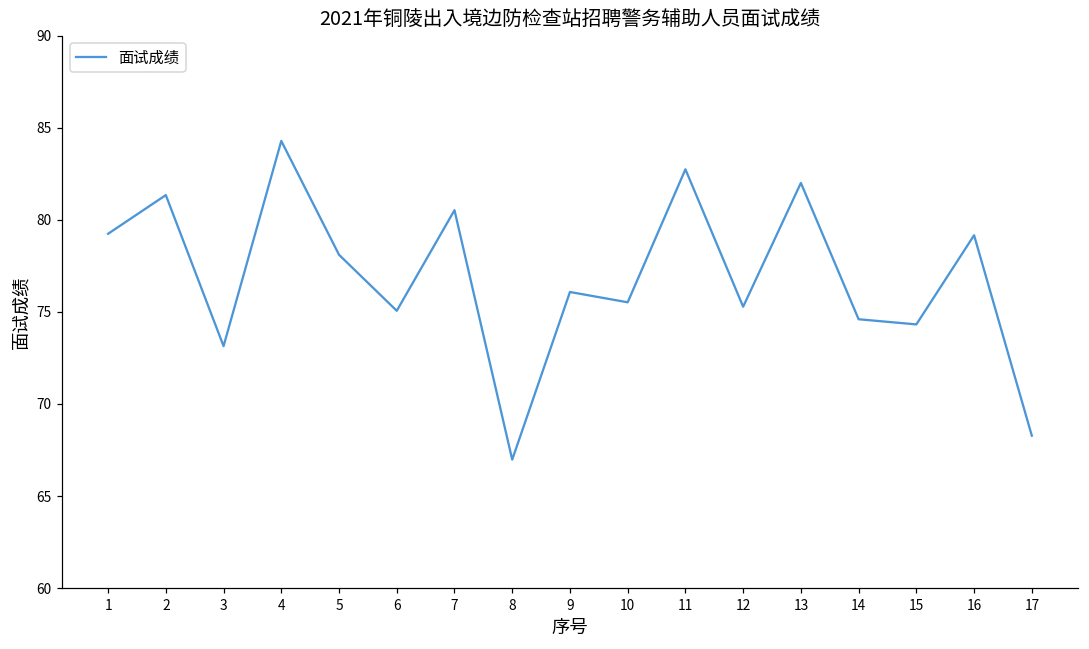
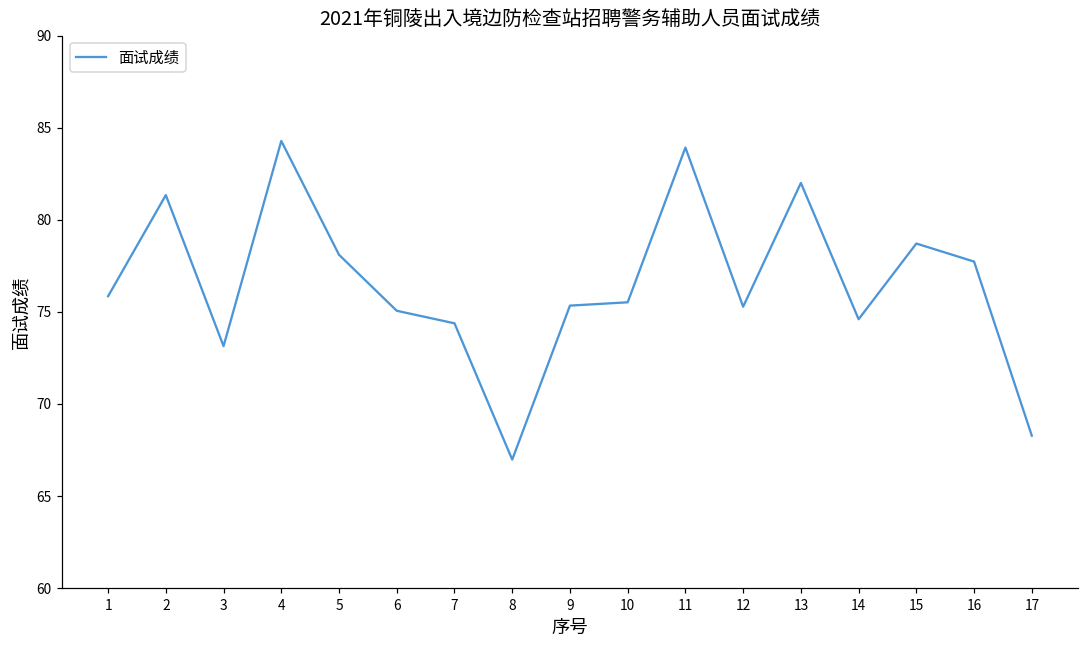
1: 79.2 -> 75.9
7: 80.5 -> 74.4
9: 76.1 -> 75.3
11: 82.7 -> 83.9
15: 74.3 -> 78.7
16: 79.2 -> 77.7
